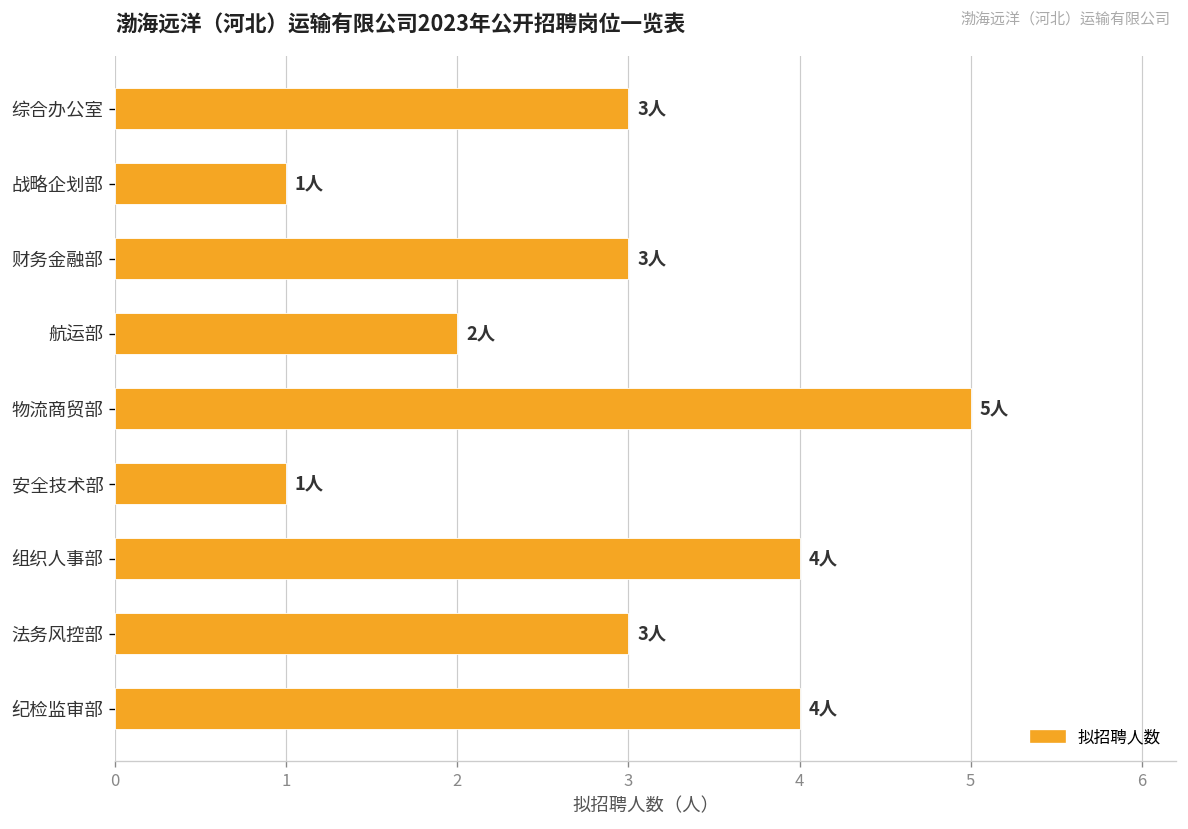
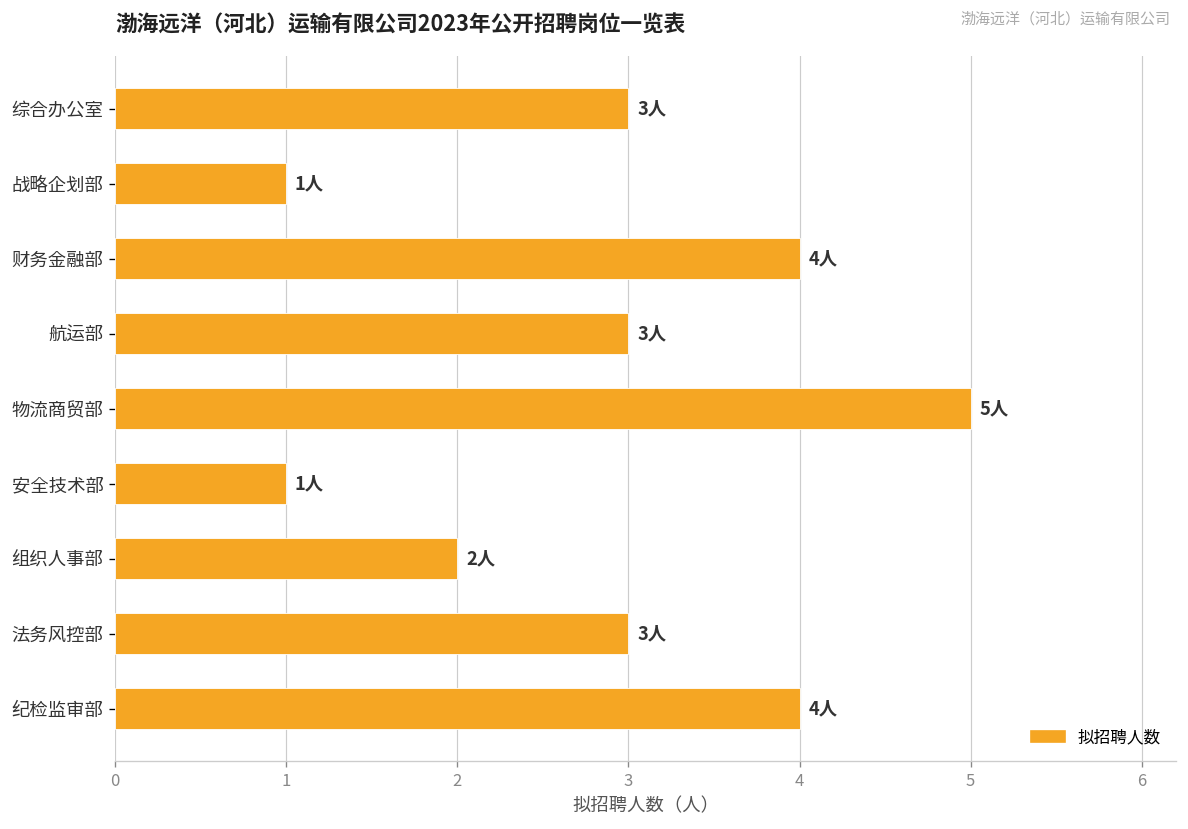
财务金融部: 3人 -> 4人
航运部: 2人 -> 3人
组织人事部: 4人 -> 2人
